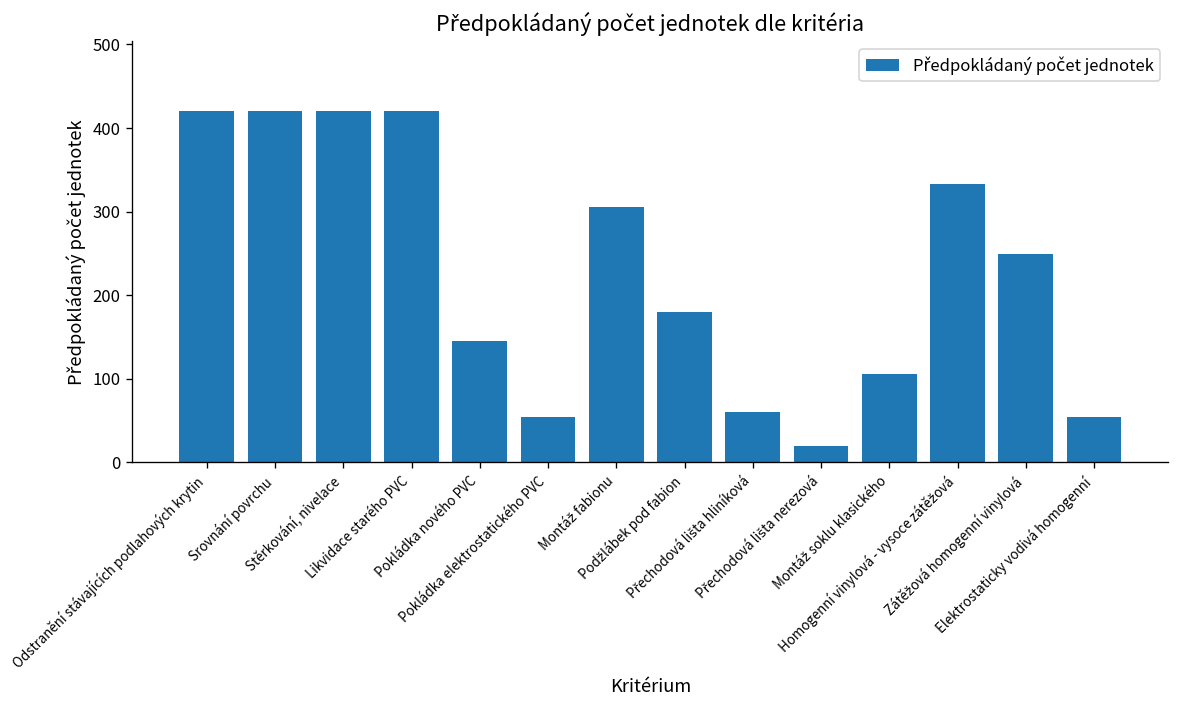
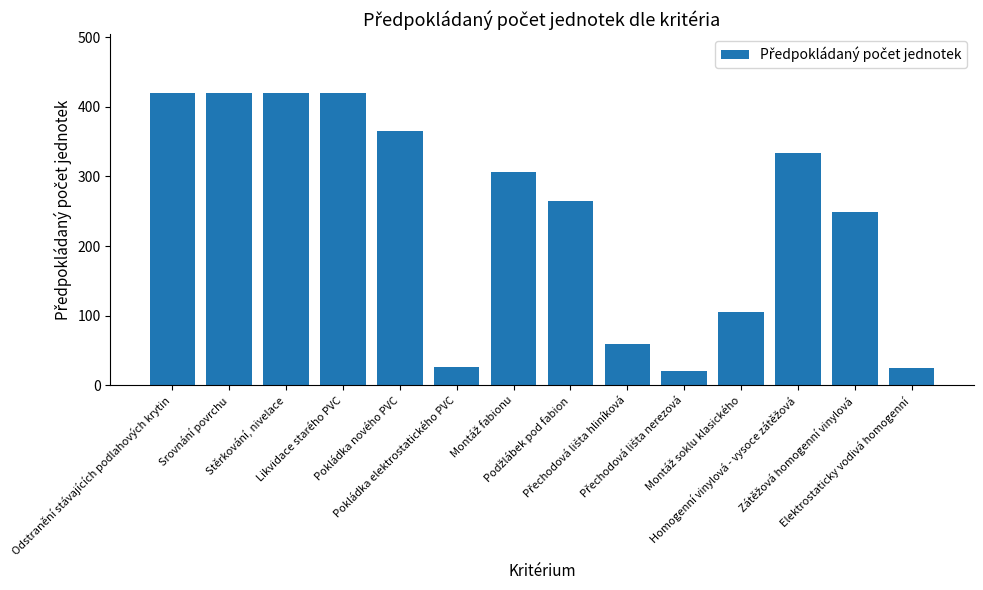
Pokládka nového PVC: 150 -> 370
Pokládka elektrostatického PVC: 60 -> 30
Podžlábek pod fabion: 180 -> 270
Elektrostaticky vodivá homogenní: 60 -> 30
